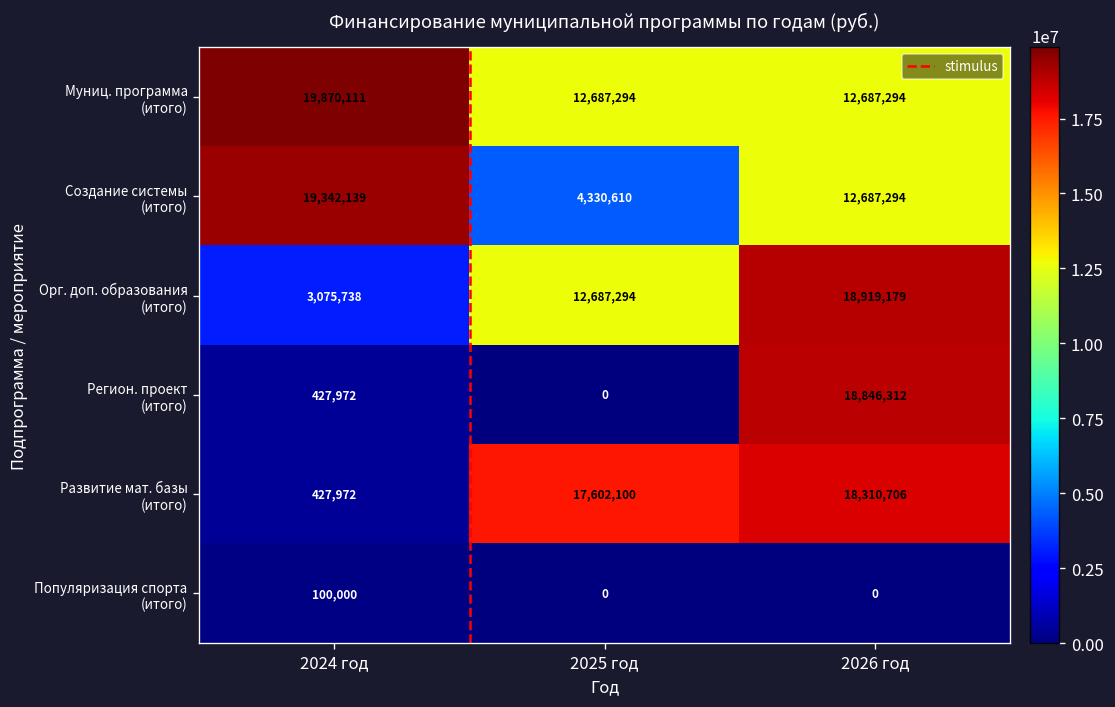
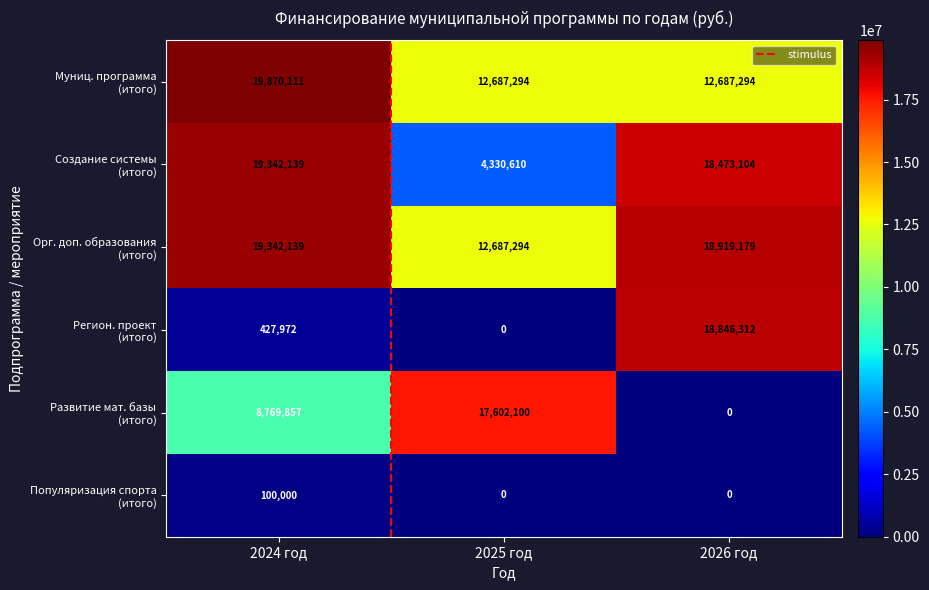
Создание системы (итого), 2026 год: 12,687,294 -> 18,473,104
Орг. доп. образования (итого), 2024 год: 3,075,738 -> 19,342,139
Развитие мат. базы (итого), 2024 год: 427,972 -> 8,769,857
Развитие мат. базы (итого), 2026 год: 18,310,706 -> 0
